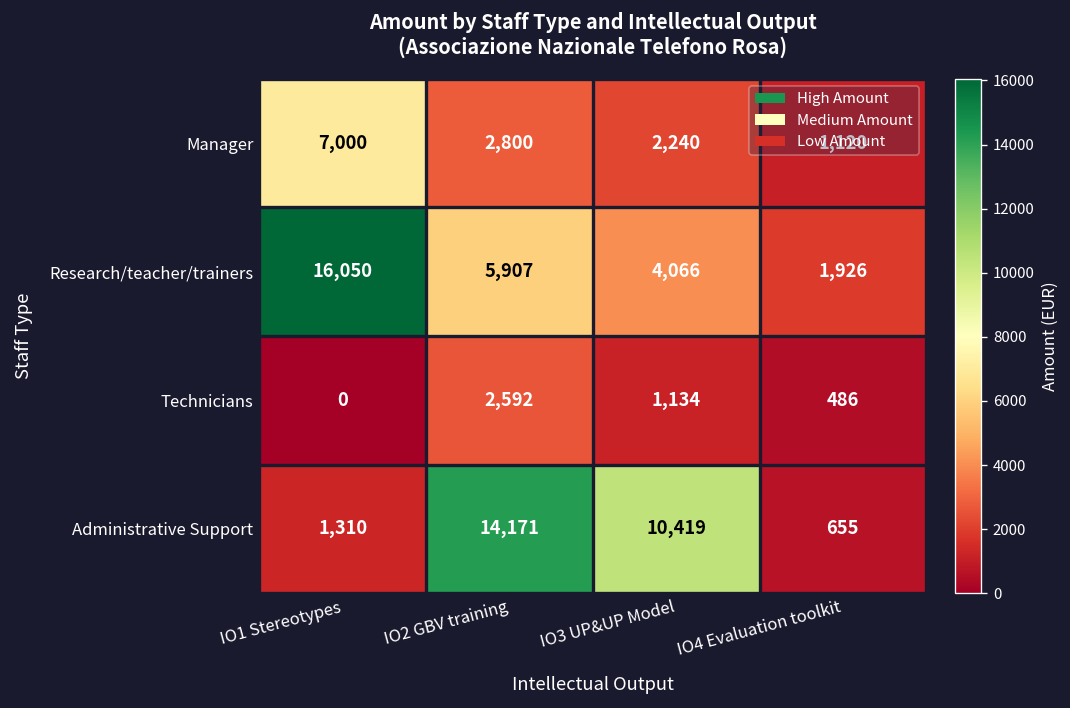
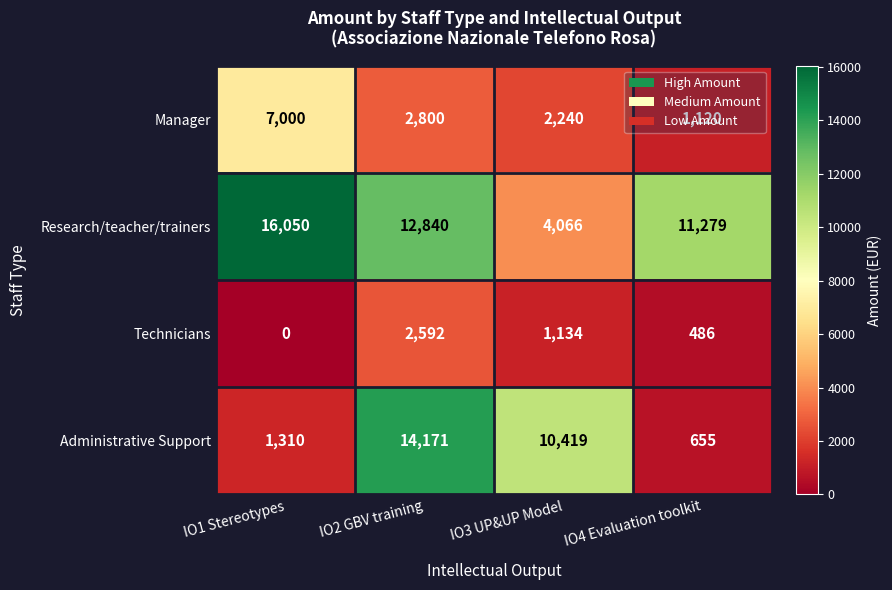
Research/teacher/trainers, IO2 GBV training: 5,907 -> 12,840
Research/teacher/trainers, IO4 Evaluation toolkit: 1,926 -> 11,279
